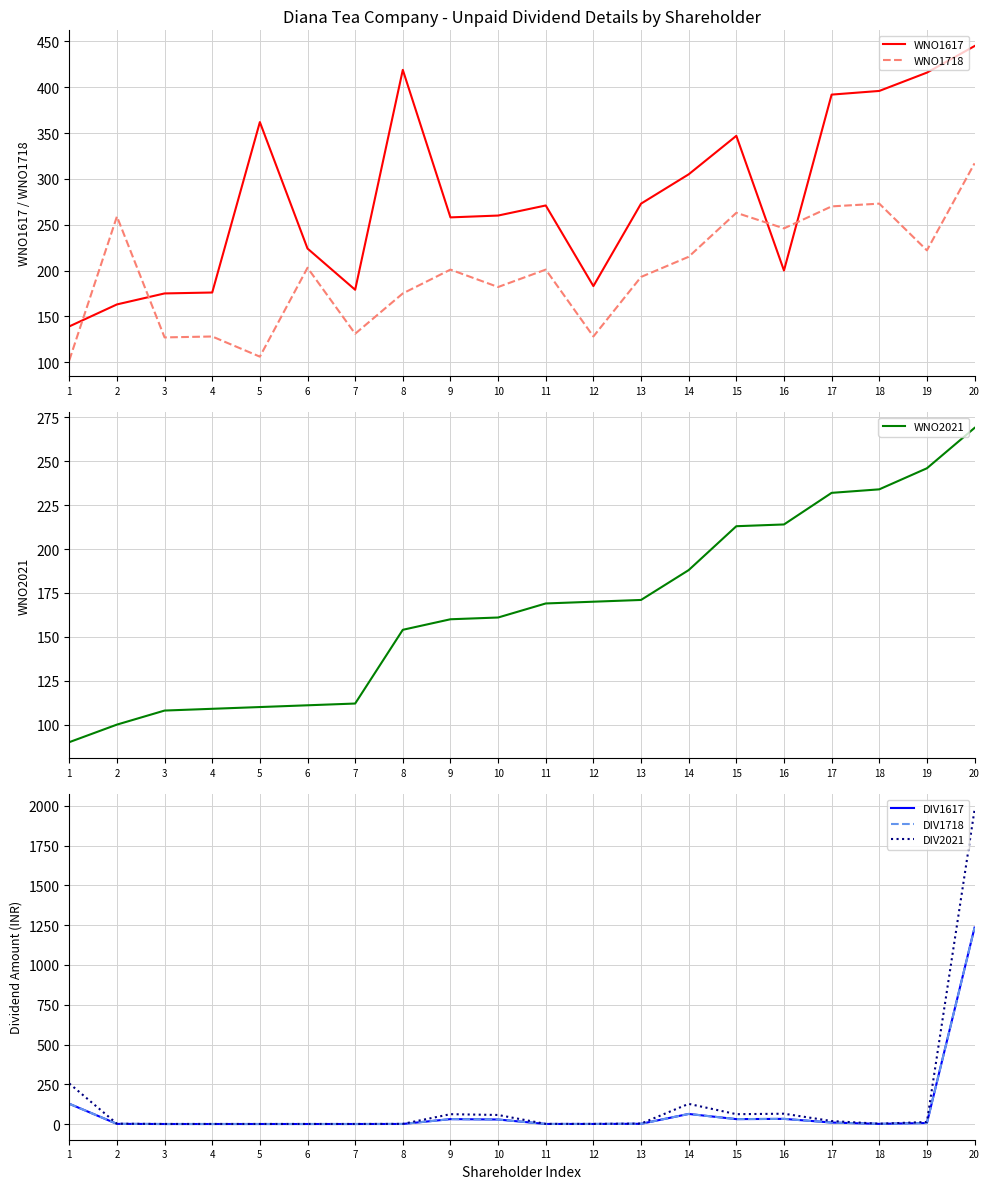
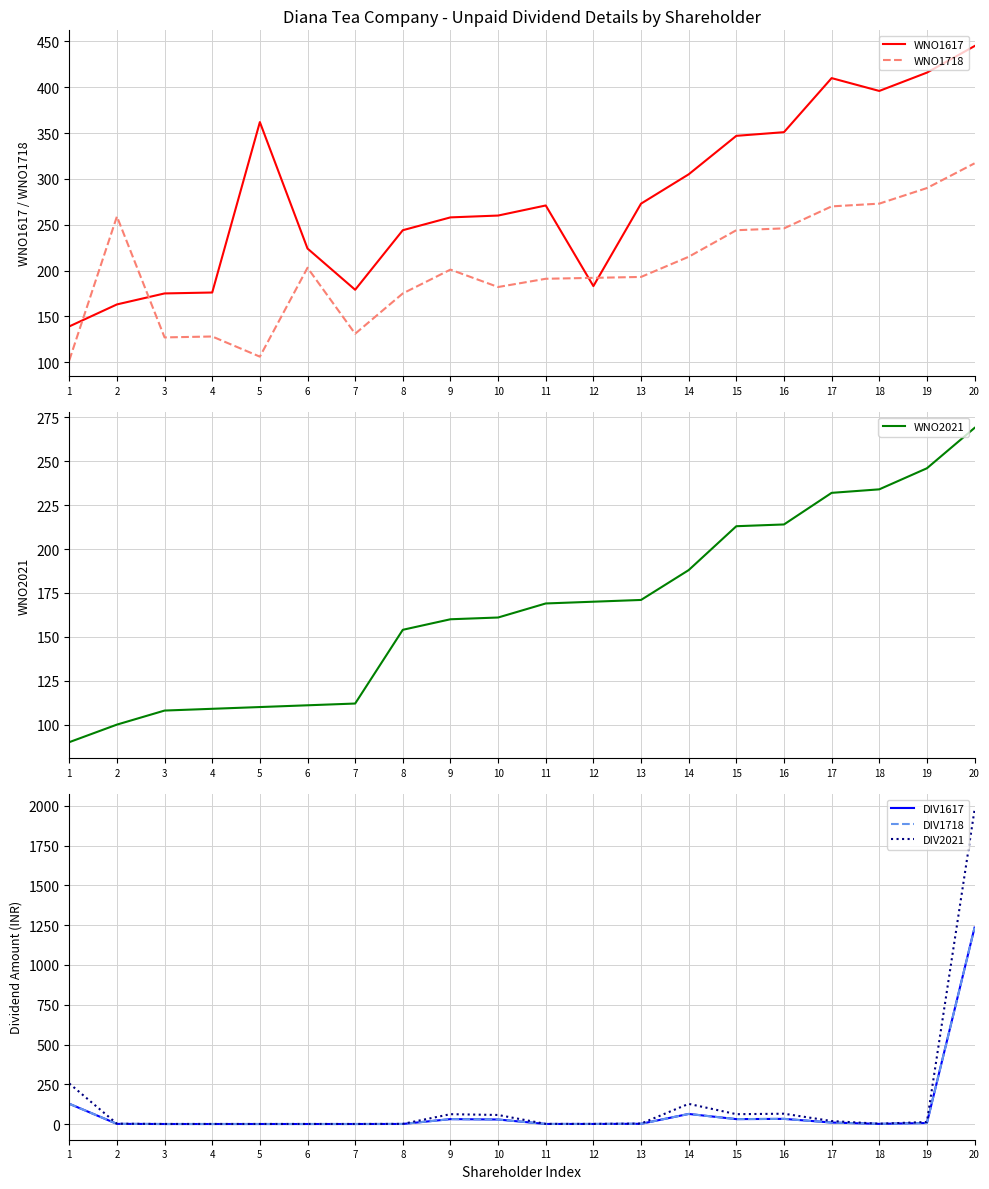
Diana Tea Company - Unpaid Dividend Details by Shareholder, WNO1617, 8: 420 -> 240
Diana Tea Company - Unpaid Dividend Details by Shareholder, WNO1718, 11: 200 -> 190
Diana Tea Company - Unpaid Dividend Details by Shareholder, WNO1718, 12: 130 -> 190
Diana Tea Company - Unpaid Dividend Details by Shareholder, WNO1718, 15: 260 -> 240
Diana Tea Company - Unpaid Dividend Details by Shareholder, WNO1617, 16: 200 -> 350
Diana Tea Company - Unpaid Dividend Details by Shareholder, WNO1617, 17: 390 -> 410
Diana Tea Company - Unpaid Dividend Details by Shareholder, WNO1718, 19: 220 -> 290
